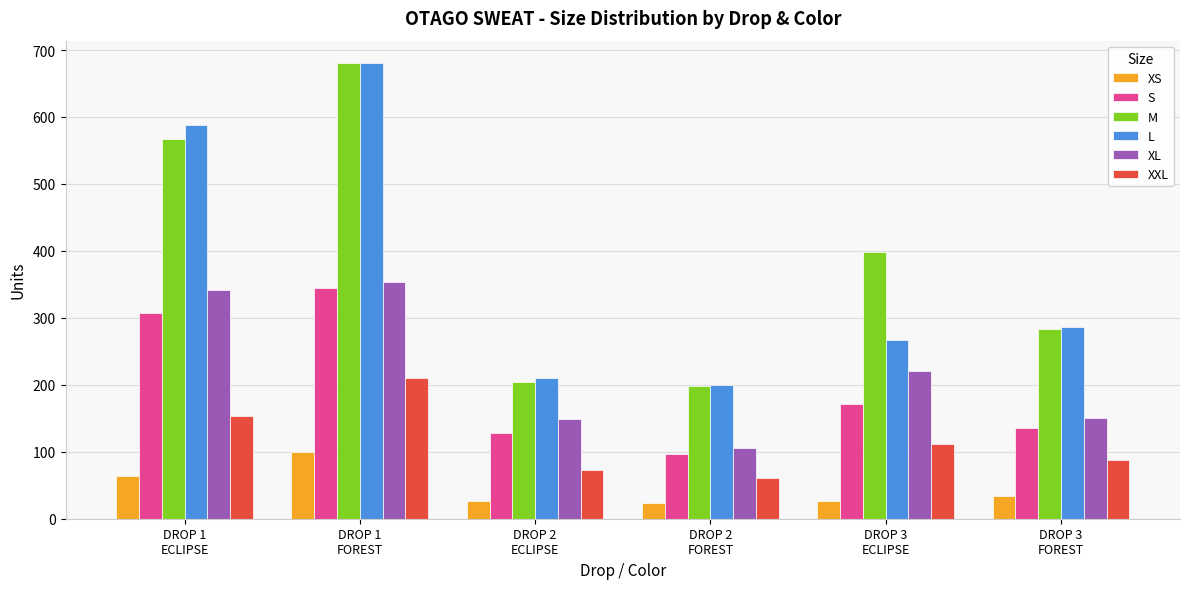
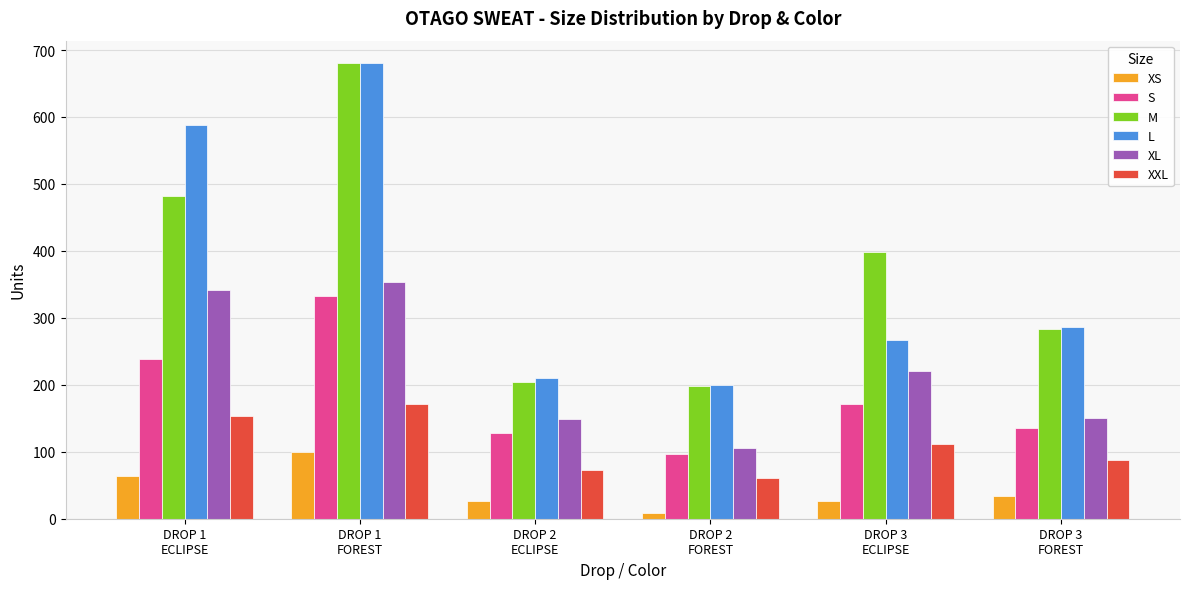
S, DROP 1 ECLIPSE: 310 -> 240
M, DROP 1 ECLIPSE: 570 -> 480
S, DROP 1 FOREST: 350 -> 330
XXL, DROP 1 FOREST: 210 -> 170
XS, DROP 2 FOREST: 20 -> 10
